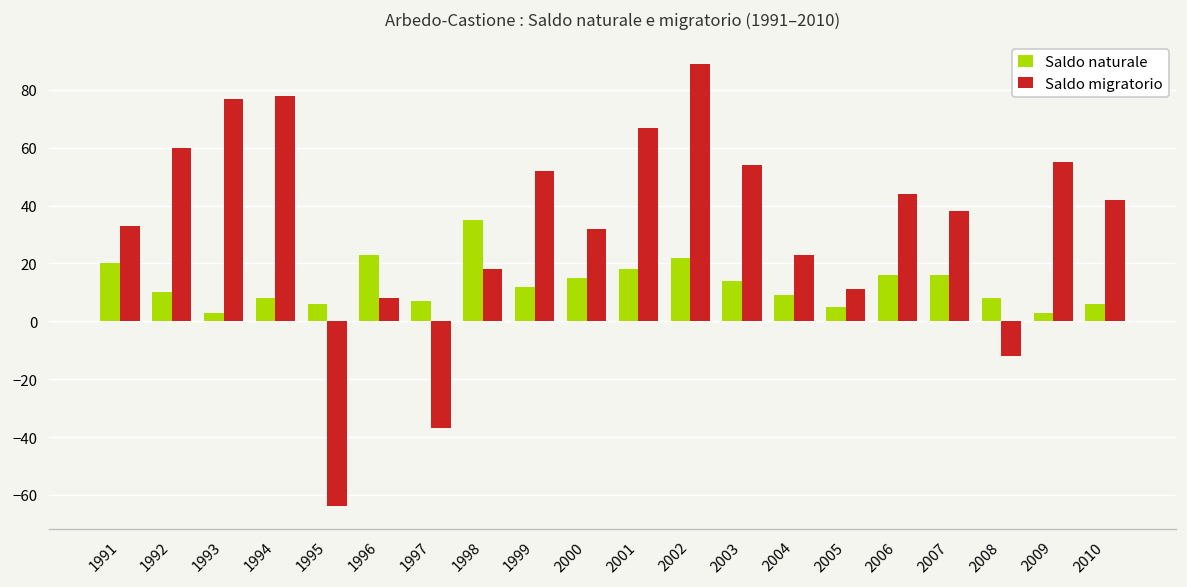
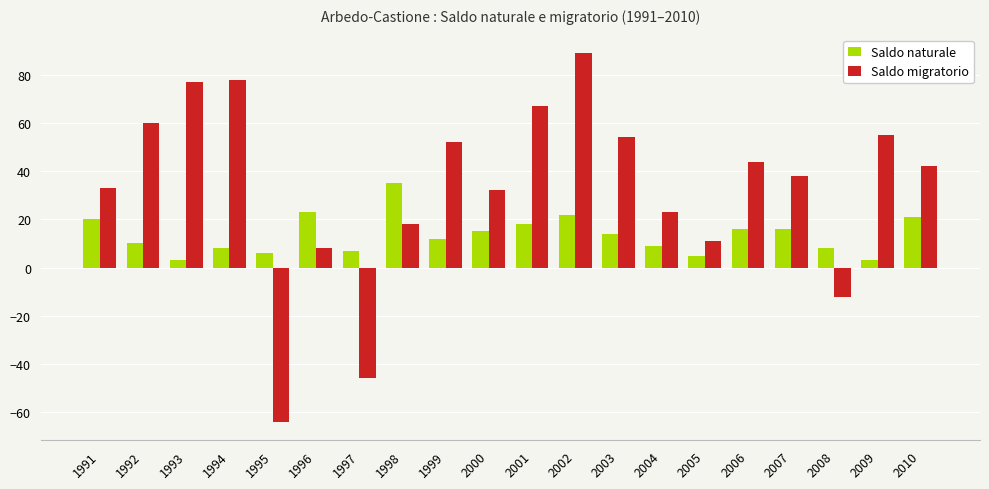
Saldo migratorio, 1997: -37 -> -46
Saldo naturale, 2010: 6 -> 21
